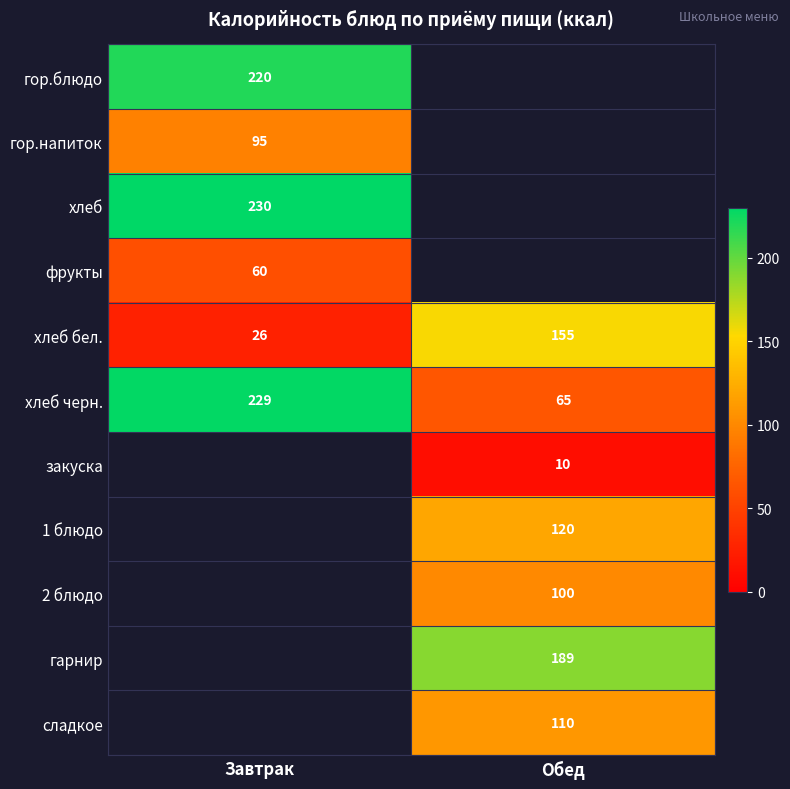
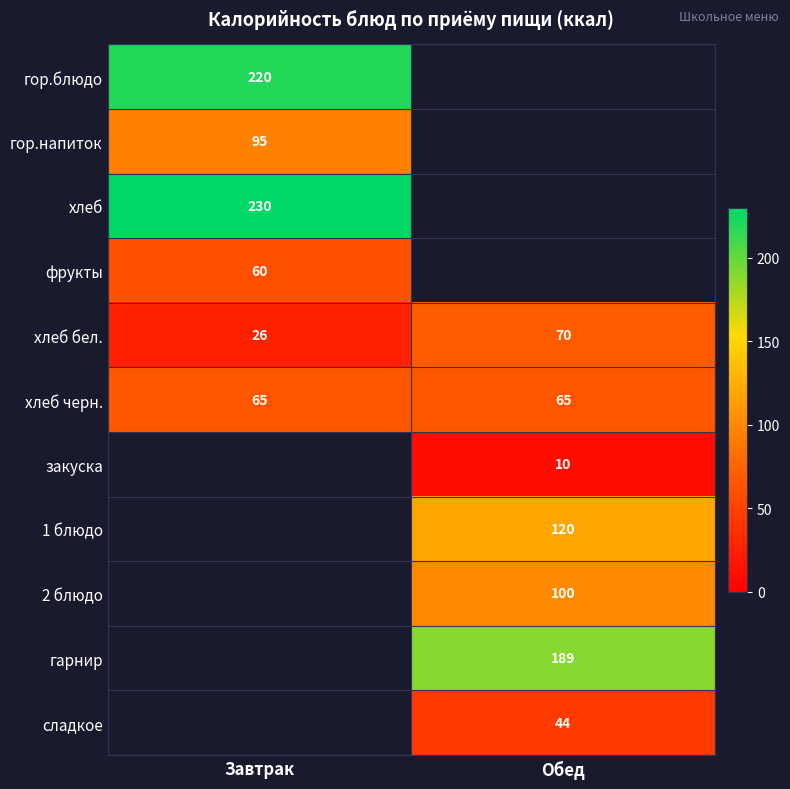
хлеб бел., Обед: 155 -> 70
хлеб черн., Завтрак: 229 -> 65
сладкое, Обед: 110 -> 44
